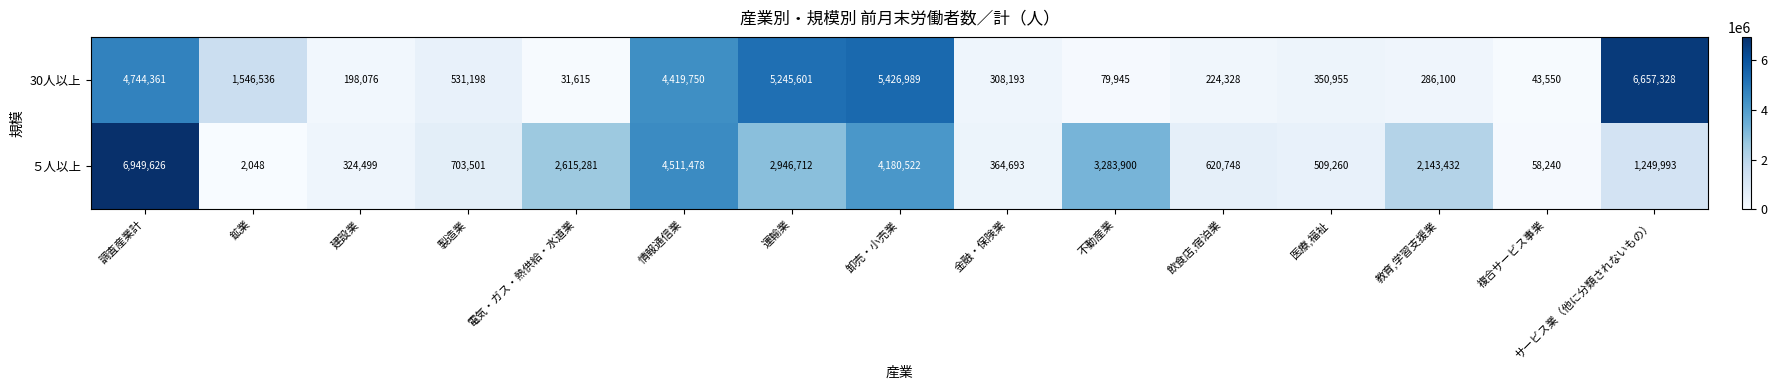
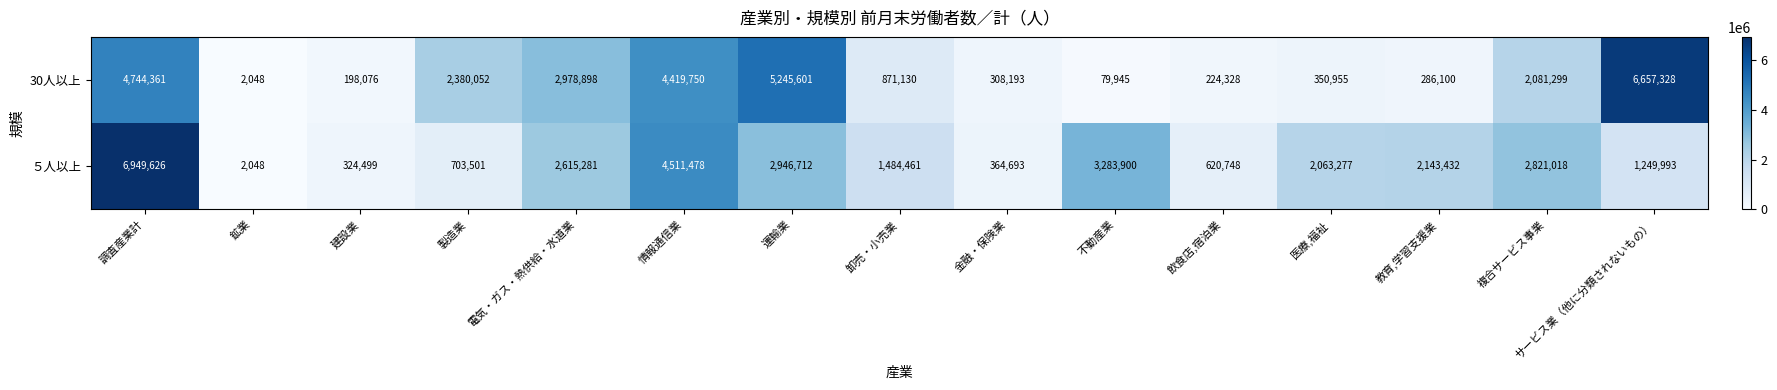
30人以上, 鉱業: 1,546,536 -> 2,048
30人以上, 製造業: 531,198 -> 2,380,052
30人以上, 電気・ガス・熱供給・水道業: 31,615 -> 2,978,898
30人以上, 卸売・小売業: 5,426,989 -> 871,130
30人以上, 複合サービス事業: 43,550 -> 2,081,299
５人以上, 卸売・小売業: 4,180,522 -> 1,484,461
５人以上, 医療,福祉: 509,260 -> 2,063,277
５人以上, 複合サービス事業: 58,240 -> 2,821,018
